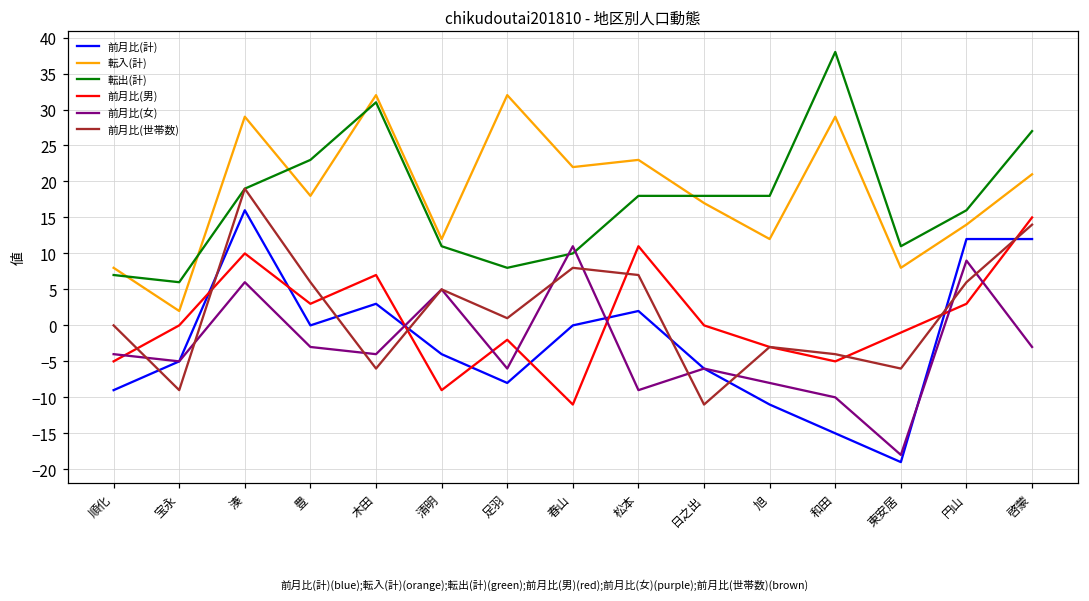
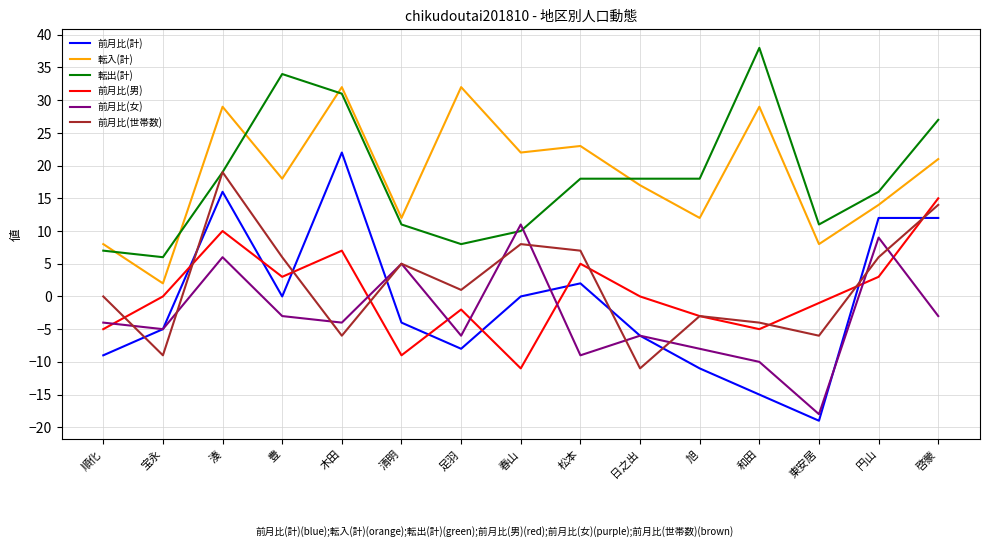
転出(計), 豊: 23 -> 34
前月比(計), 木田: 3 -> 22
前月比(男), 松本: 11 -> 5
